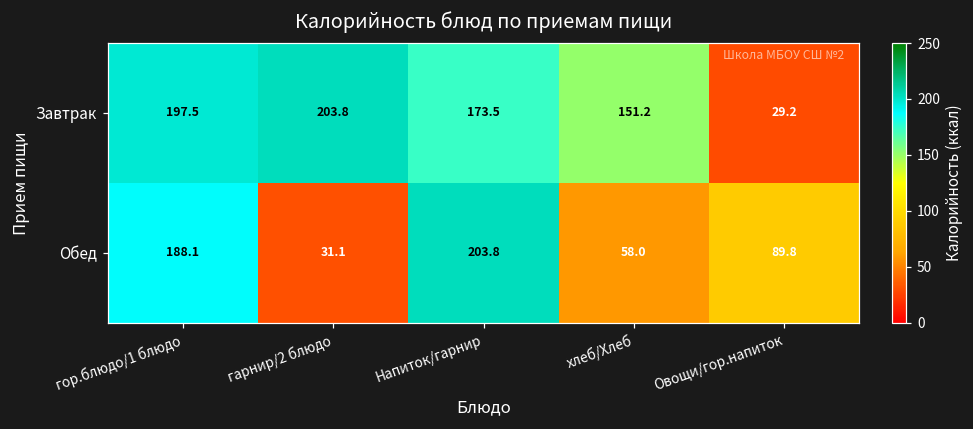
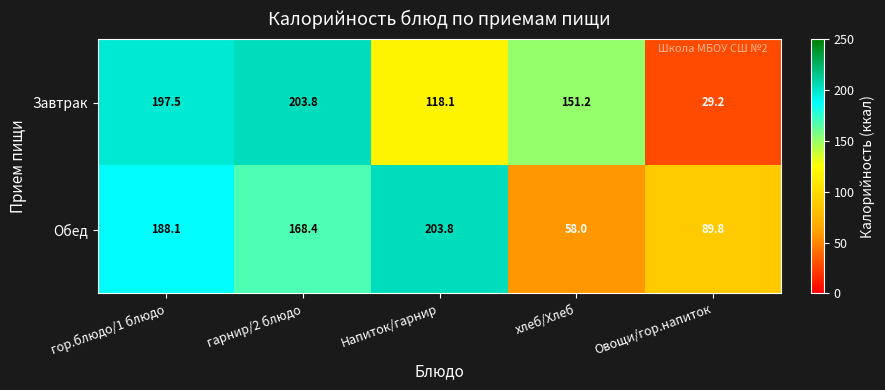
Завтрак, Напиток/гарнир: 173.5 -> 118.1
Обед, гарнир/2 блюдо: 31.1 -> 168.4
